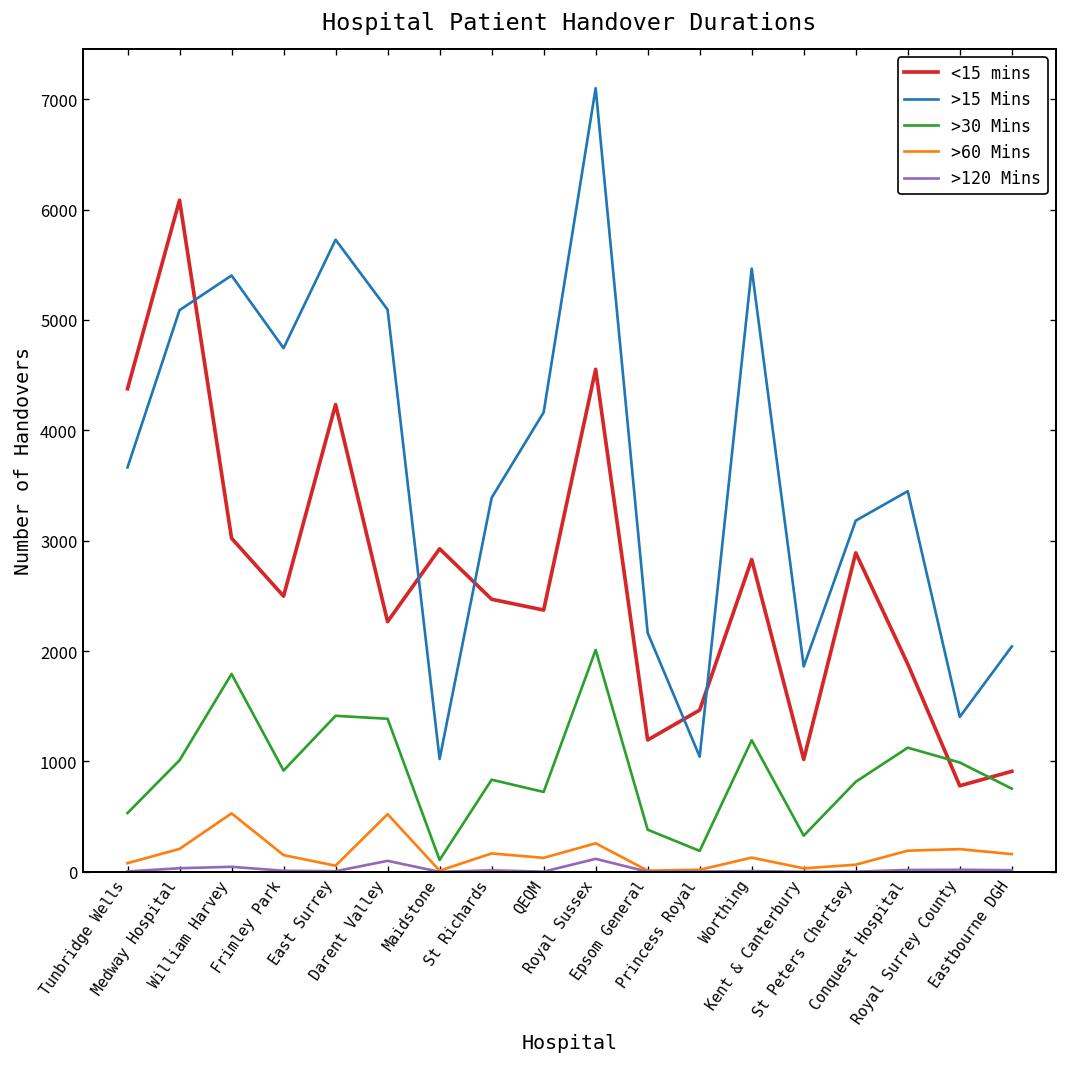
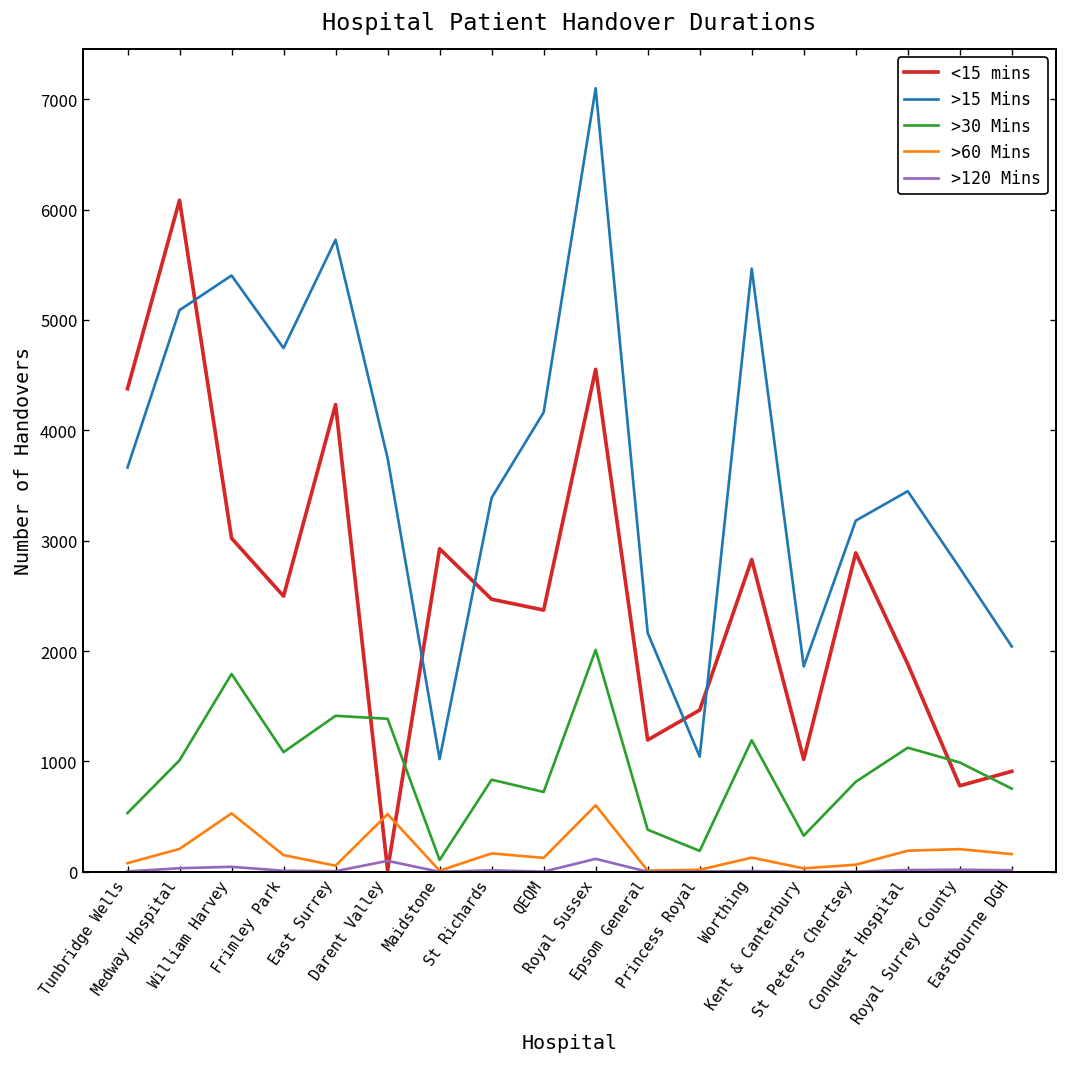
>30 Mins, Frimley Park: 900 -> 1100
<15 mins, Darent Valley: 2300 -> 0
>15 Mins, Darent Valley: 5100 -> 3700
>60 Mins, Royal Sussex: 300 -> 600
>15 Mins, Royal Surrey County: 1400 -> 2800
